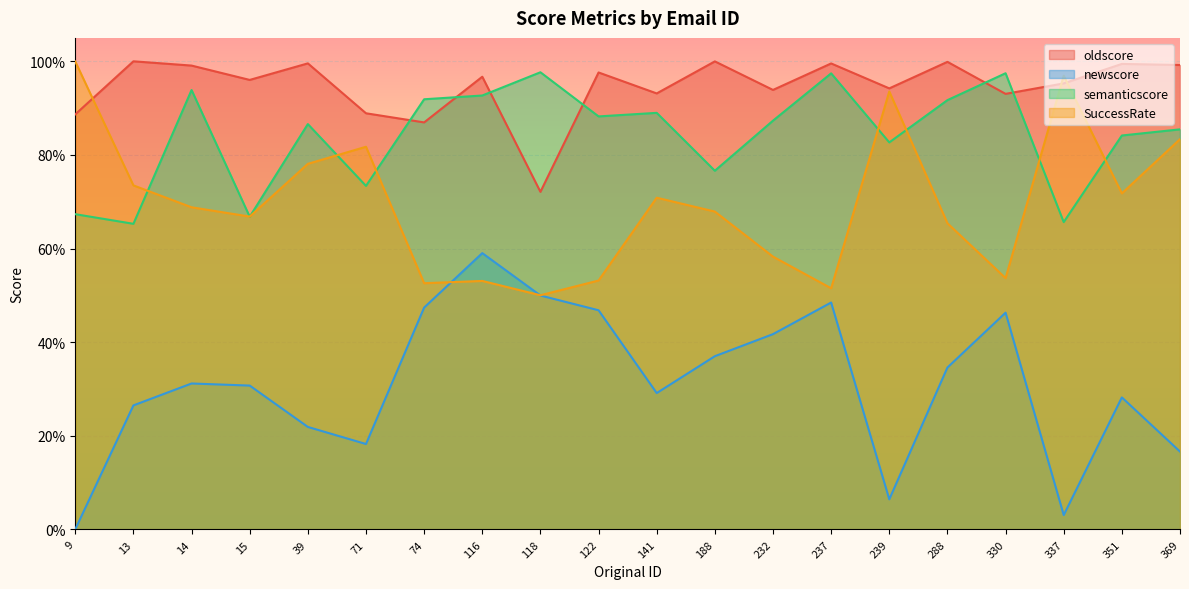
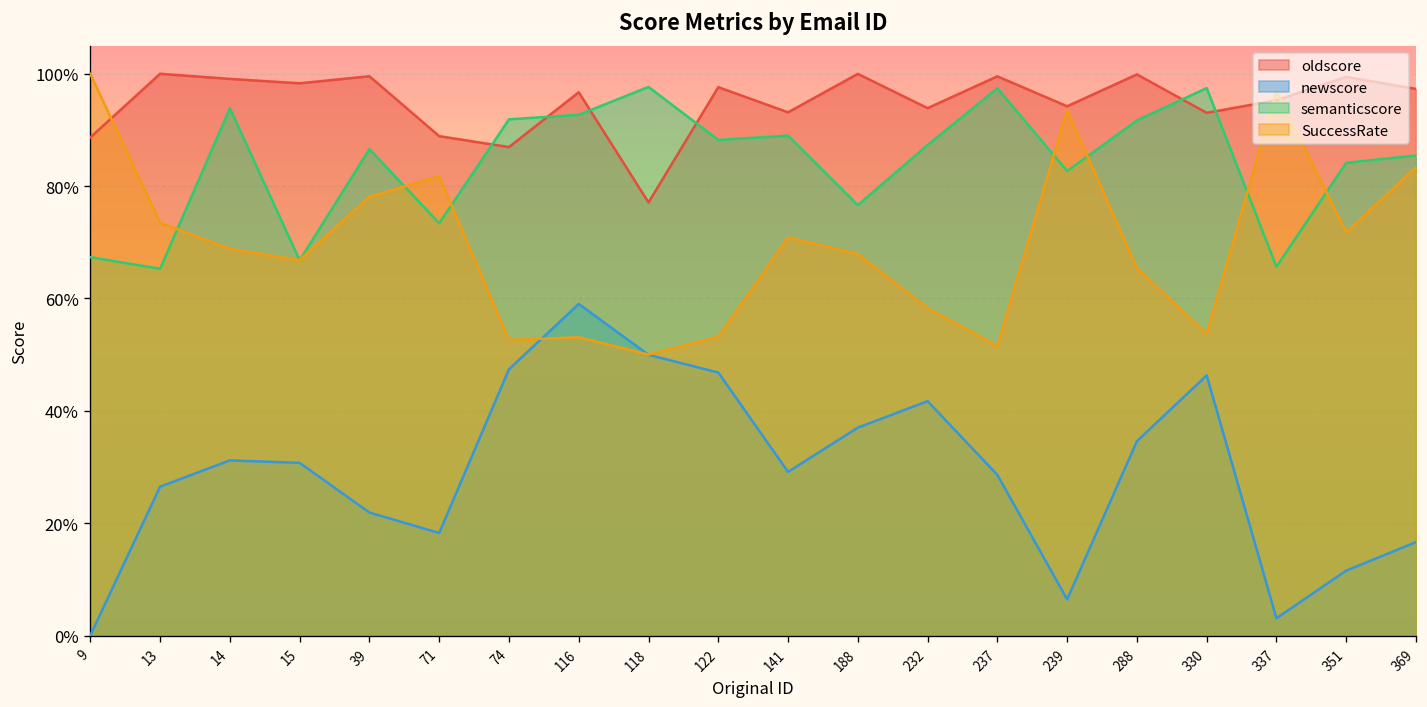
oldscore, 15: 96% -> 98%
oldscore, 118: 72% -> 77%
newscore, 237: 48% -> 29%
newscore, 351: 28% -> 12%
oldscore, 369: 99% -> 97%
